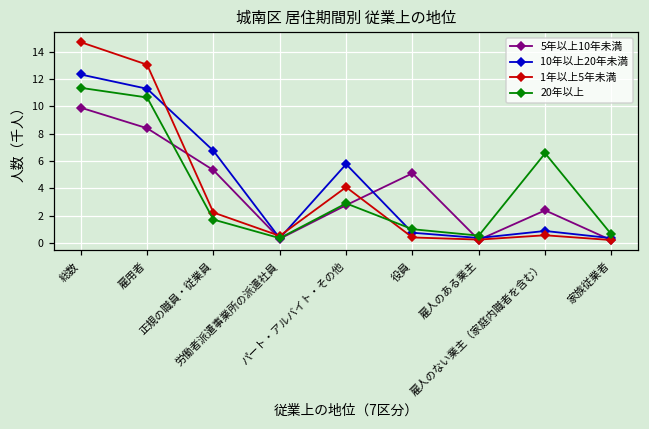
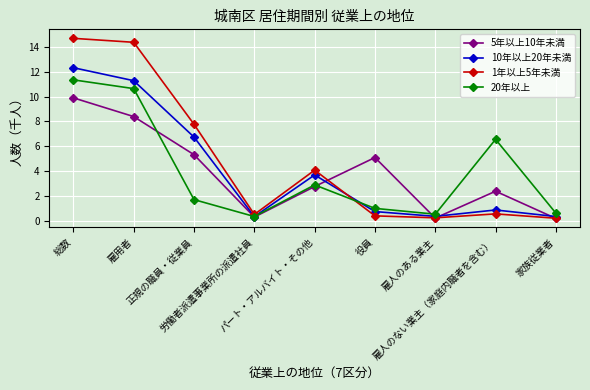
1年以上5年未満, 雇用者: 13.0 -> 14.4
1年以上5年未満, 正規の職員・従業員: 2.2 -> 7.8
10年以上20年未満, パート・アルバイト・その他: 5.8 -> 3.7
